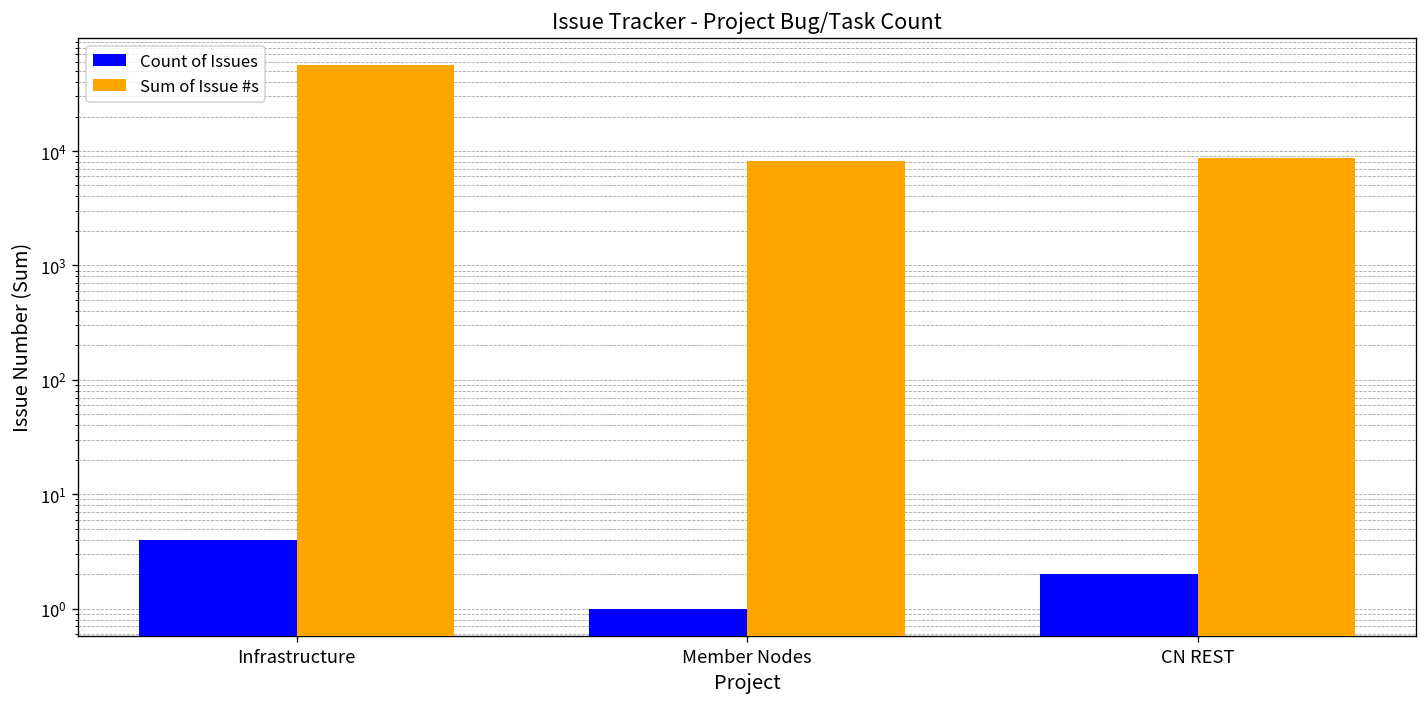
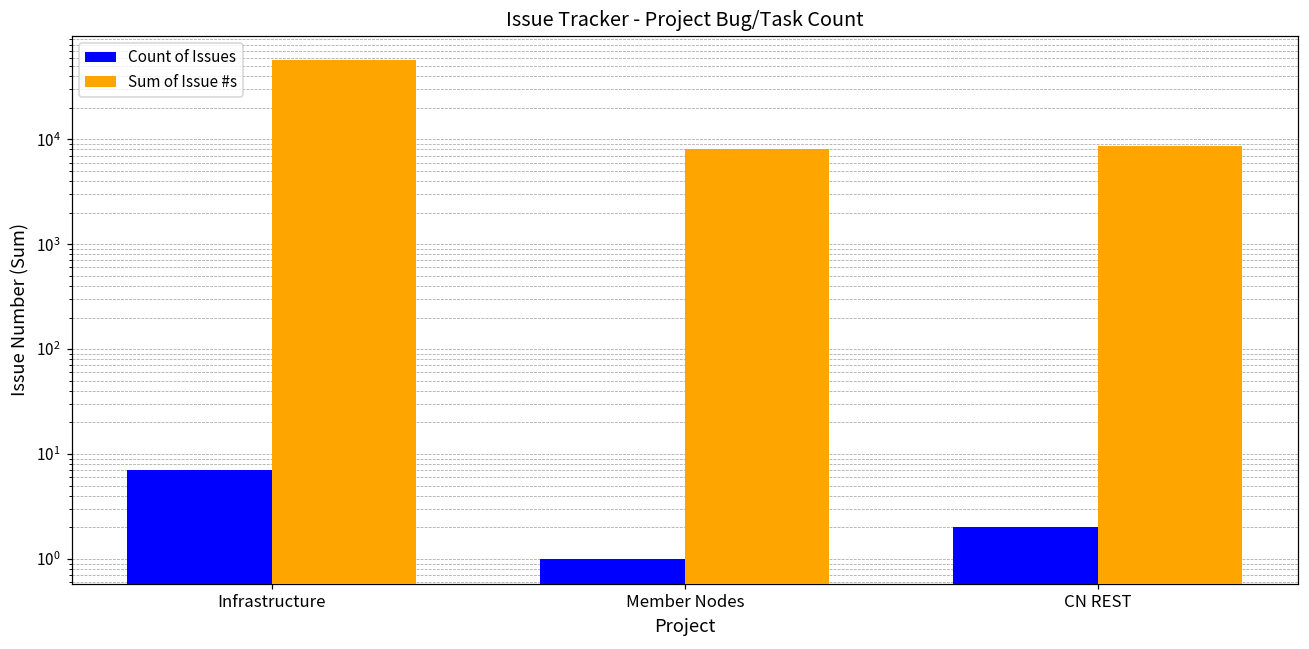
Count of Issues, Infrastructure: 4 -> 7
